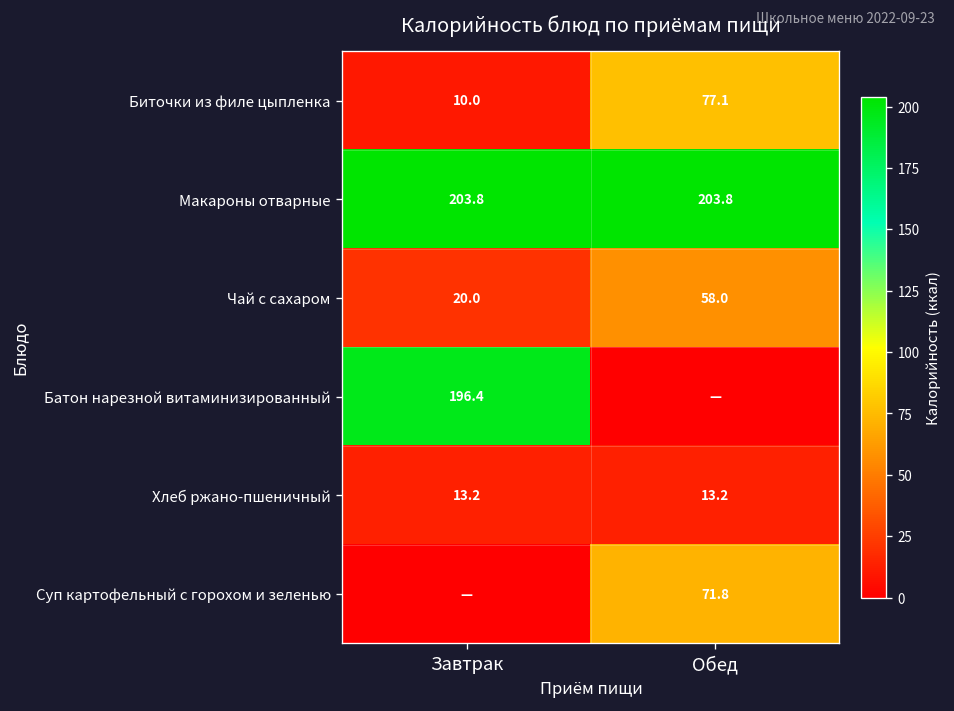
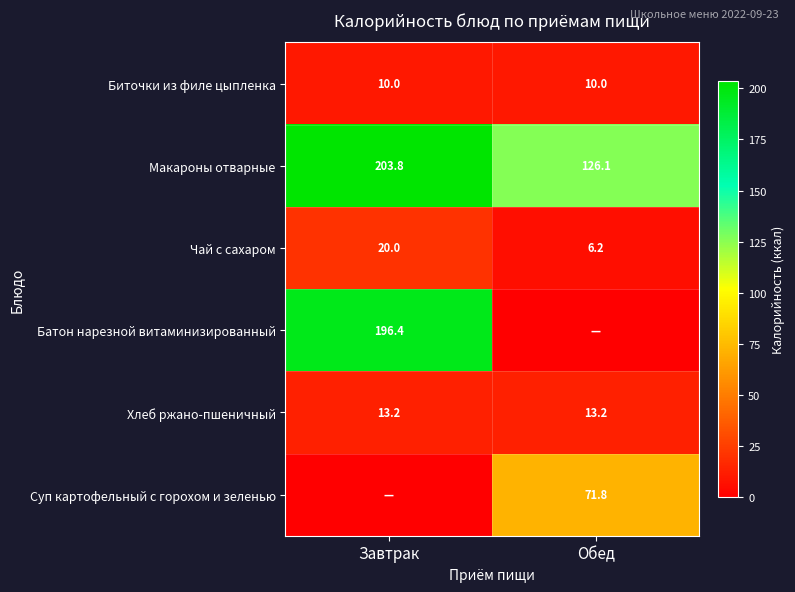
Биточки из филе цыпленка, Обед: 77.1 -> 10.0
Макароны отварные, Обед: 203.8 -> 126.1
Чай с сахаром, Обед: 58.0 -> 6.2
